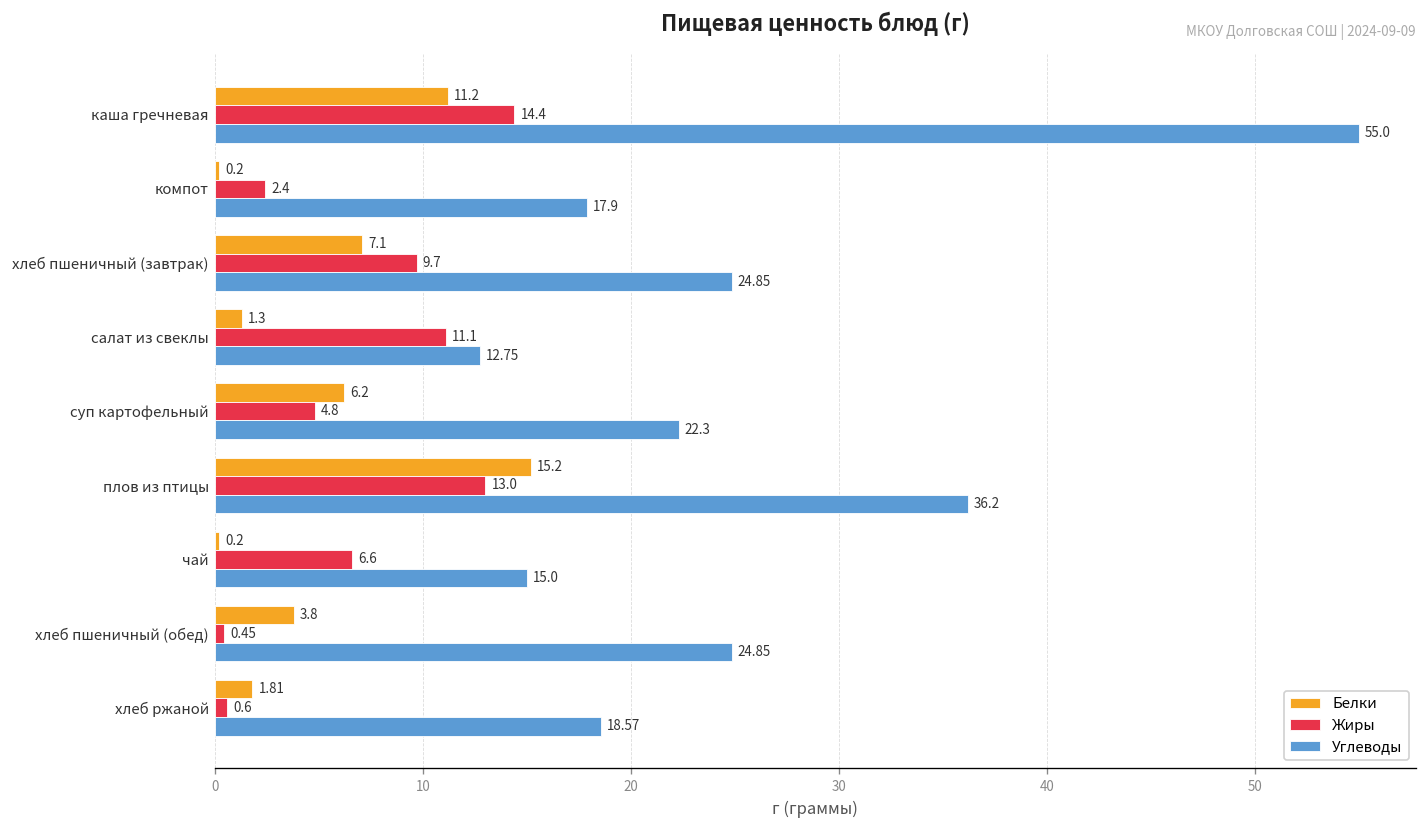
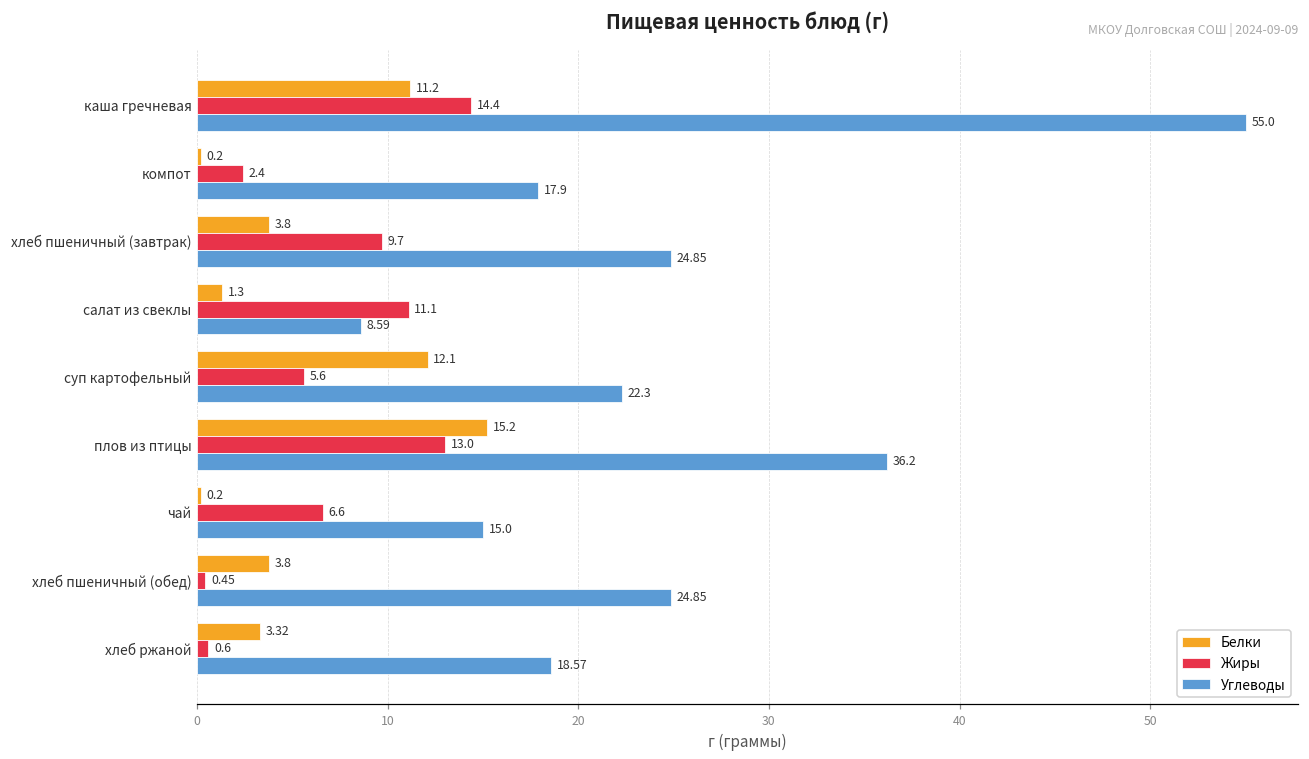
Белки, хлеб пшеничный (завтрак): 7.1 -> 3.8
Углеводы, салат из свеклы: 12.75 -> 8.59
Белки, суп картофельный: 6.2 -> 12.1
Жиры, суп картофельный: 4.8 -> 5.6
Белки, хлеб ржаной: 1.81 -> 3.32
